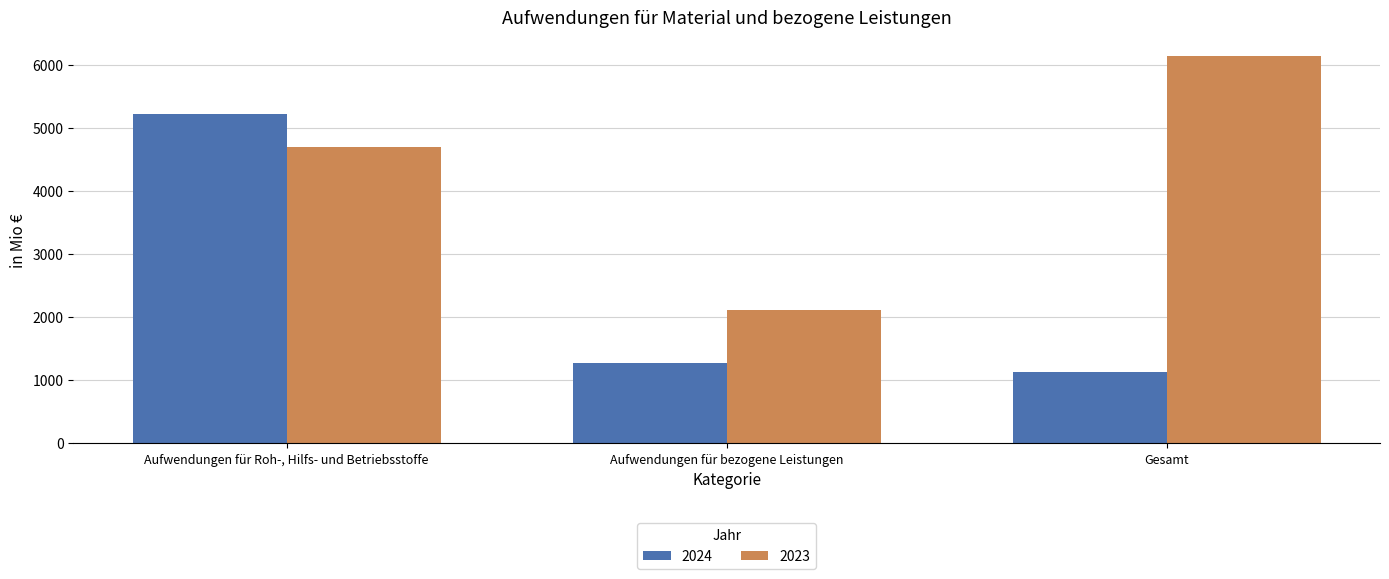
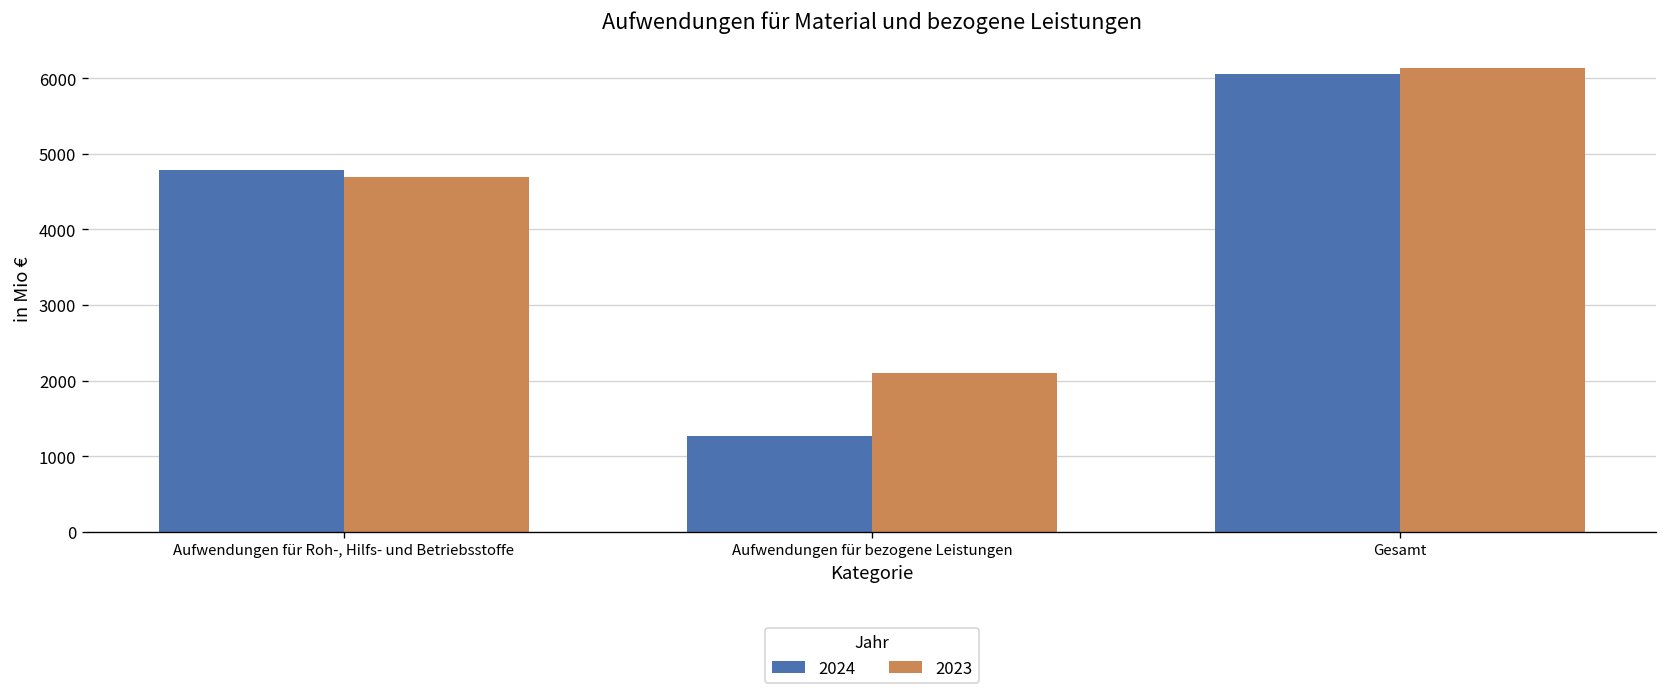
2024, Aufwendungen für Roh-, Hilfs- und Betriebsstoffe: 5200 -> 4800
2024, Gesamt: 1100 -> 6100
